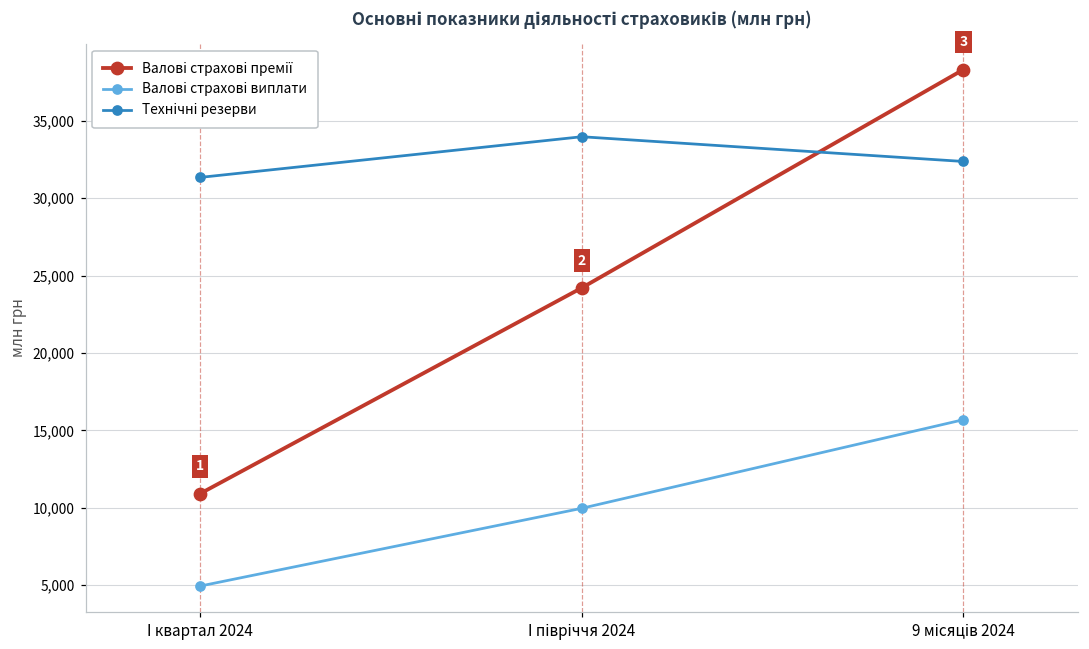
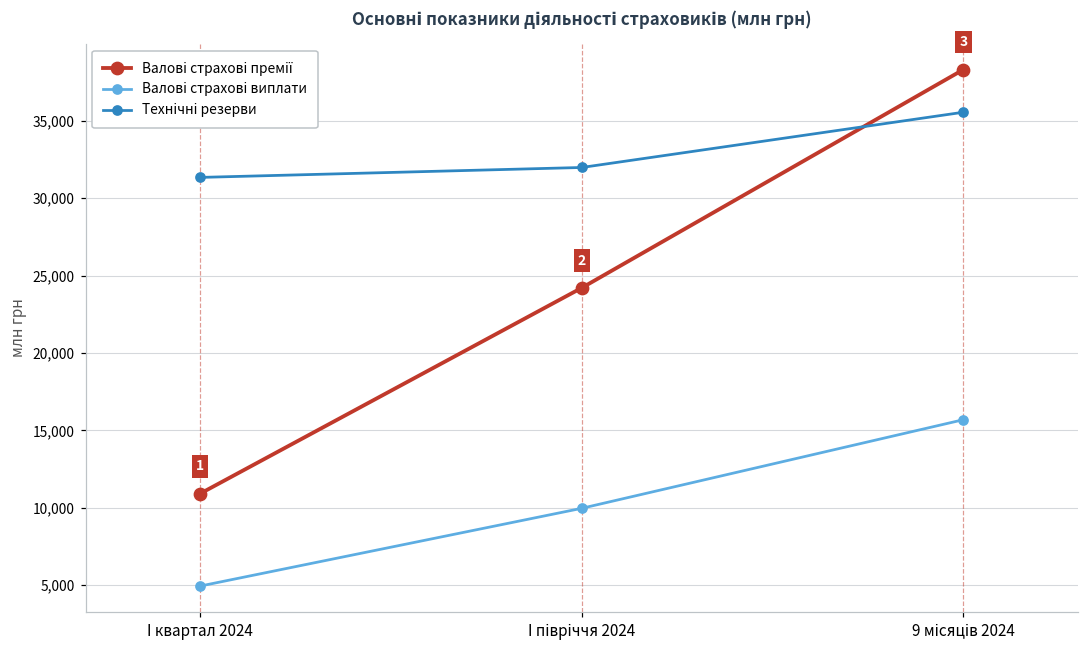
Технічні резерви, І півріччя 2024: 34,000 -> 32,000
Технічні резерви, 9 місяців 2024: 32,400 -> 35,500
